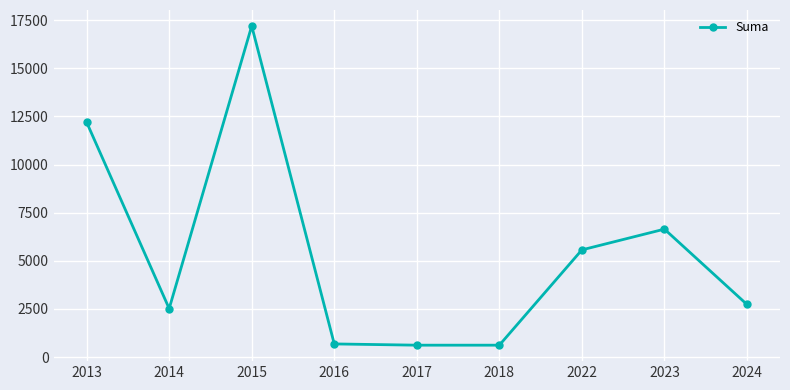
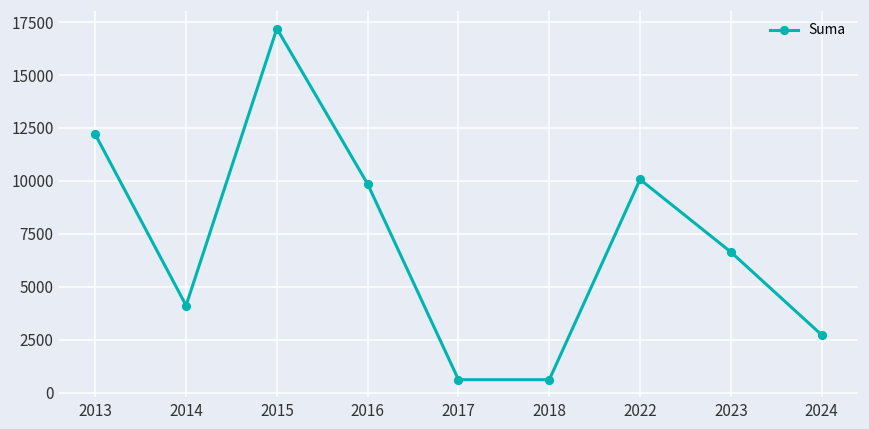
2014: 2500 -> 4100
2016: 700 -> 9900
2022: 5600 -> 10100
